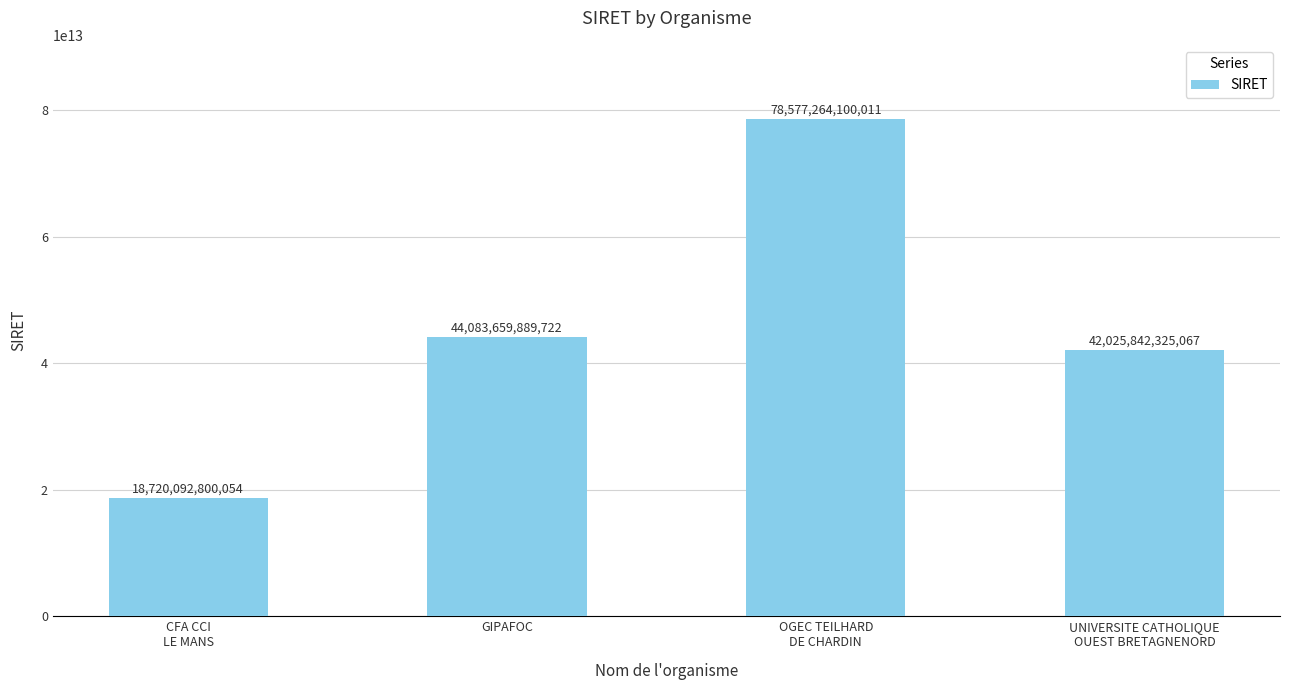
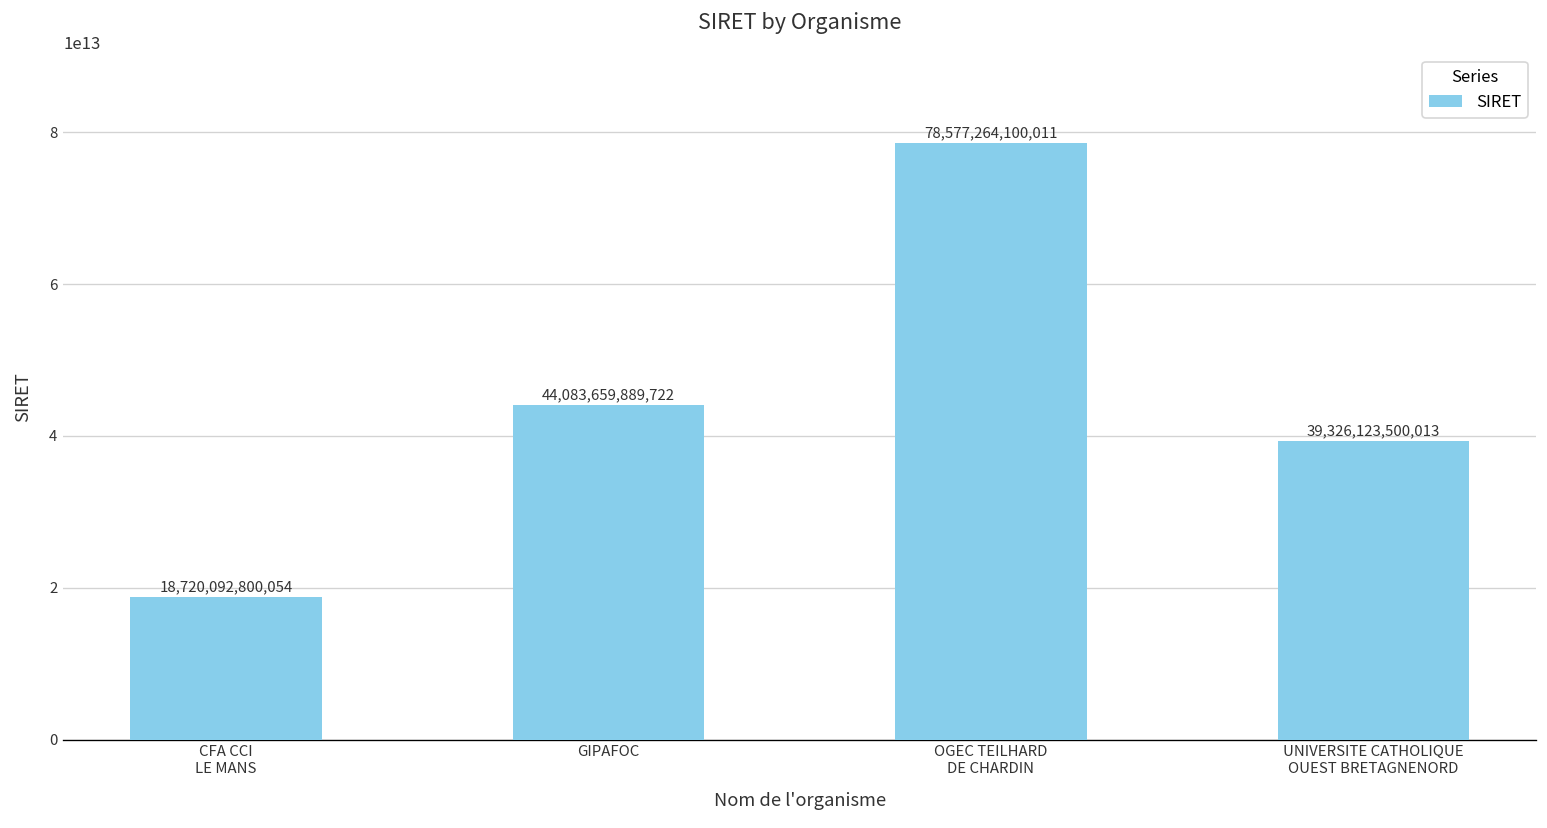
UNIVERSITE CATHOLIQUE OUEST BRETAGNENORD: 42,025,842,325,067 -> 39,326,123,500,013
